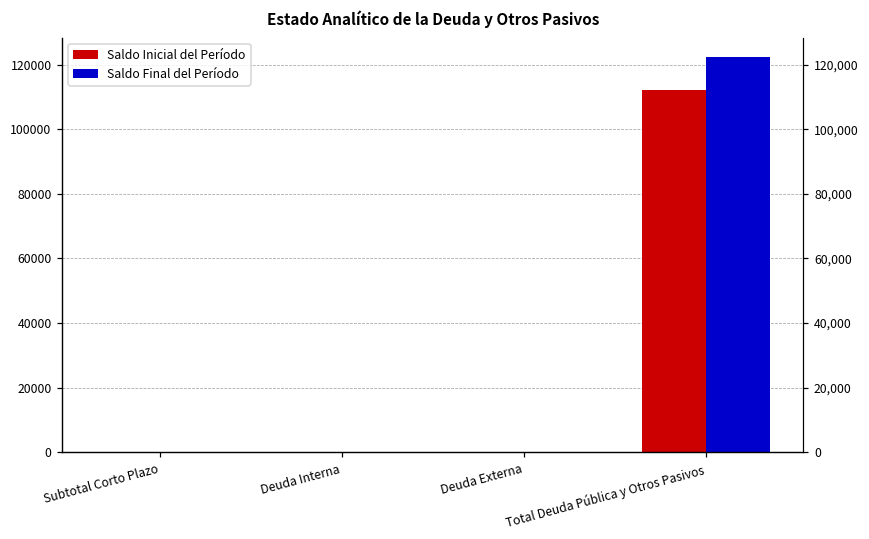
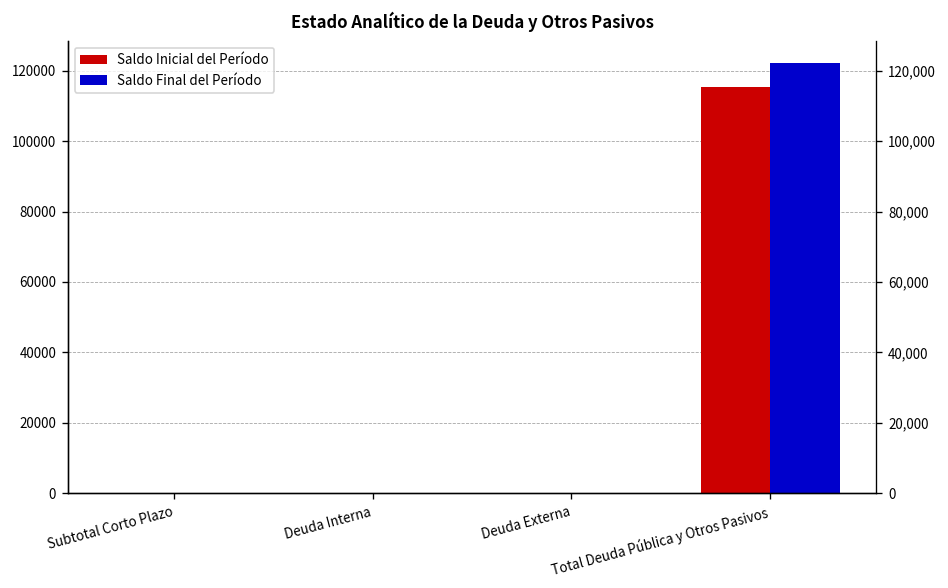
Saldo Inicial del Período, Total Deuda Pública y Otros Pasivos: 112000 -> 115000
